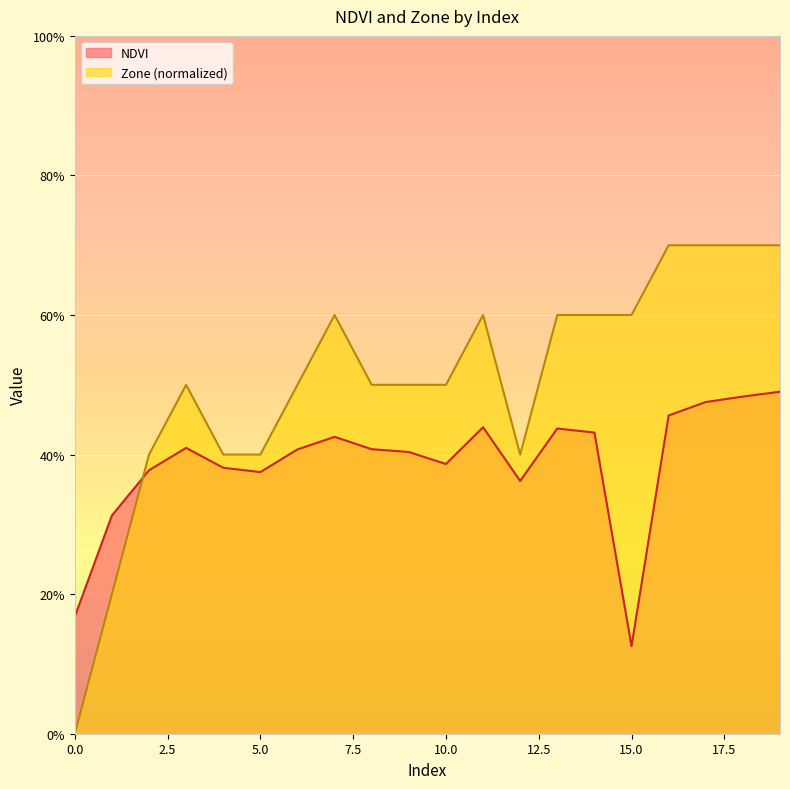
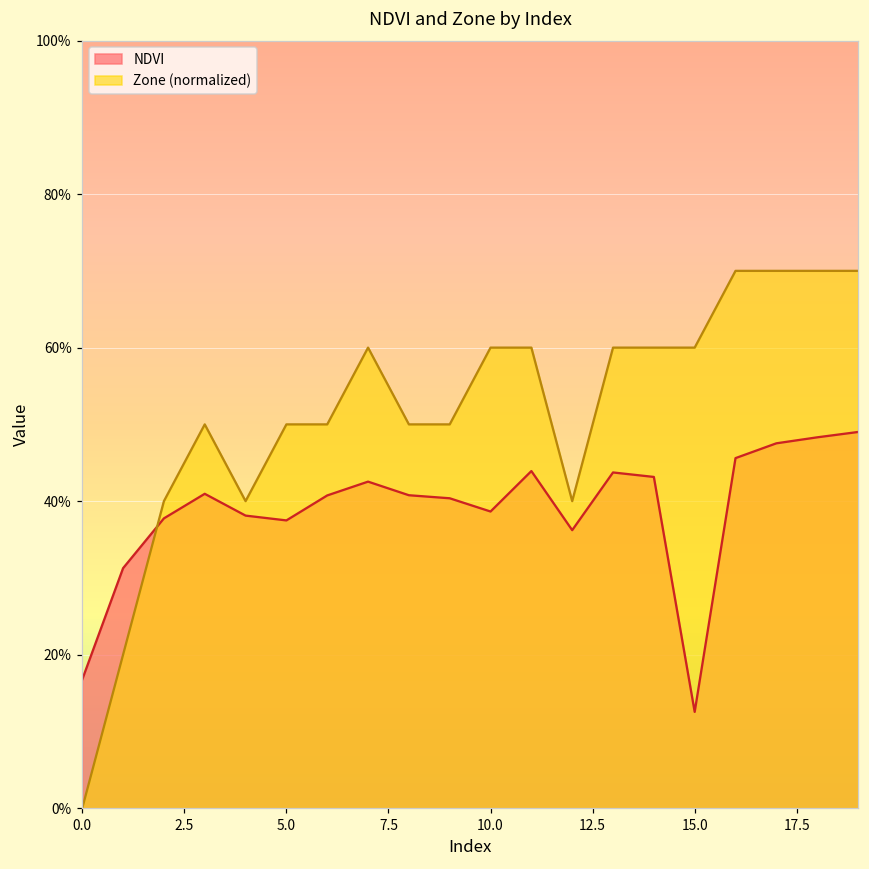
Zone (normalized), 5.0: 40% -> 50%
Zone (normalized), 10.0: 50% -> 60%
